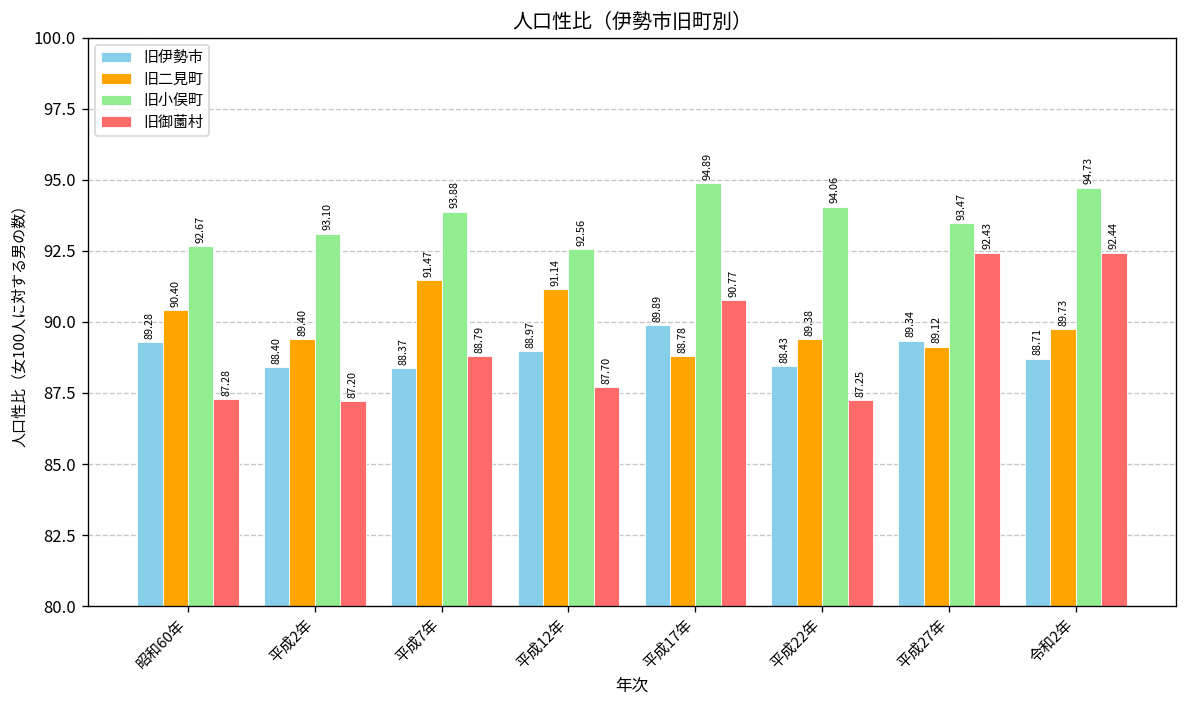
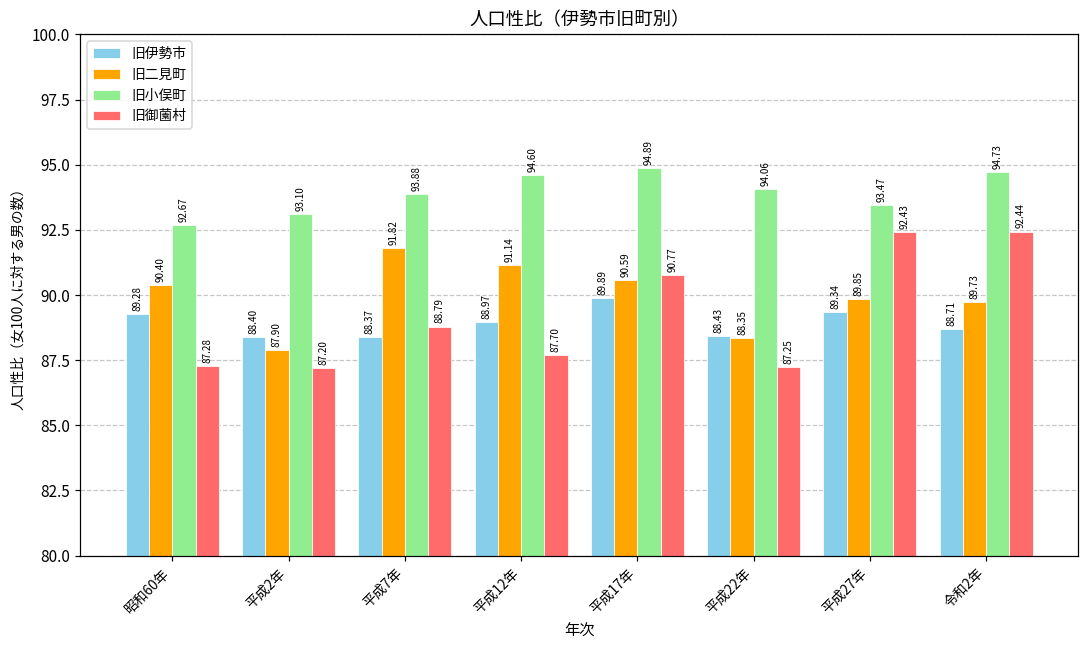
旧二見町, 平成2年: 89.40 -> 87.90
旧二見町, 平成7年: 91.47 -> 91.82
旧小俣町, 平成12年: 92.56 -> 94.60
旧二見町, 平成17年: 88.78 -> 90.59
旧二見町, 平成22年: 89.38 -> 88.35
旧二見町, 平成27年: 89.12 -> 89.85
